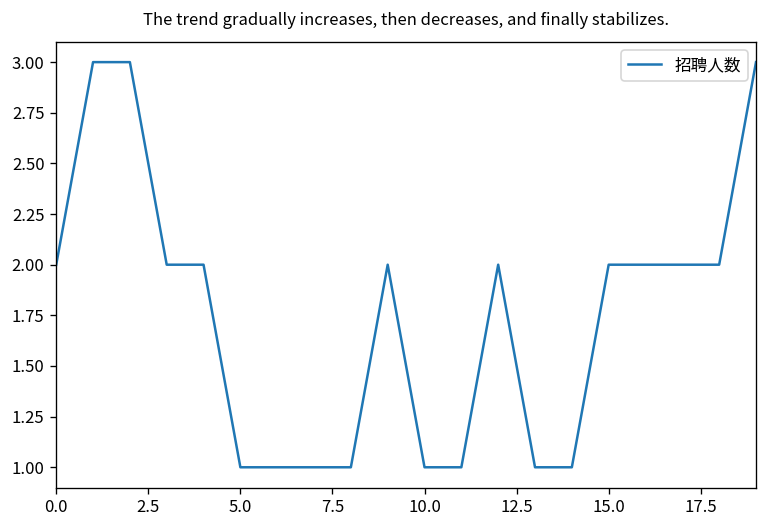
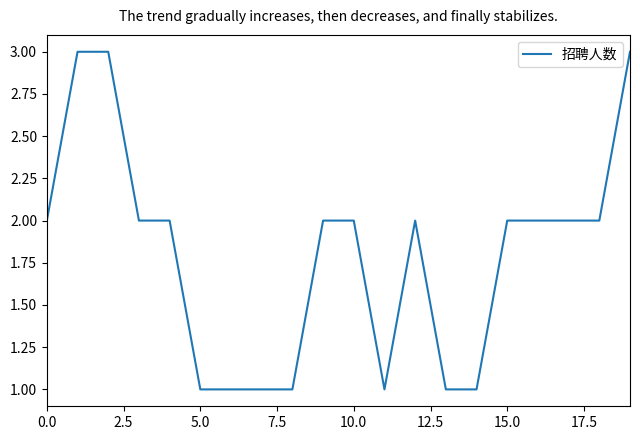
10.0: 1 -> 2
